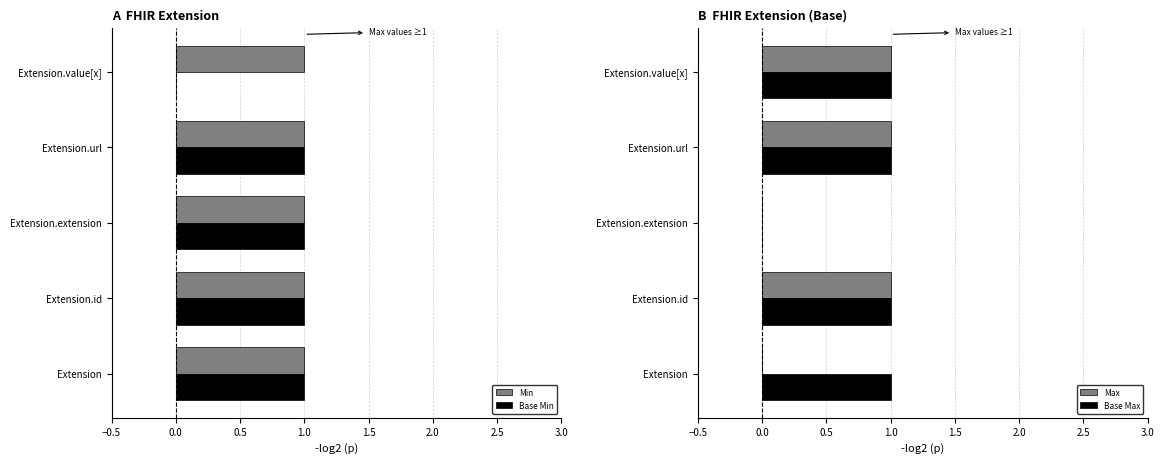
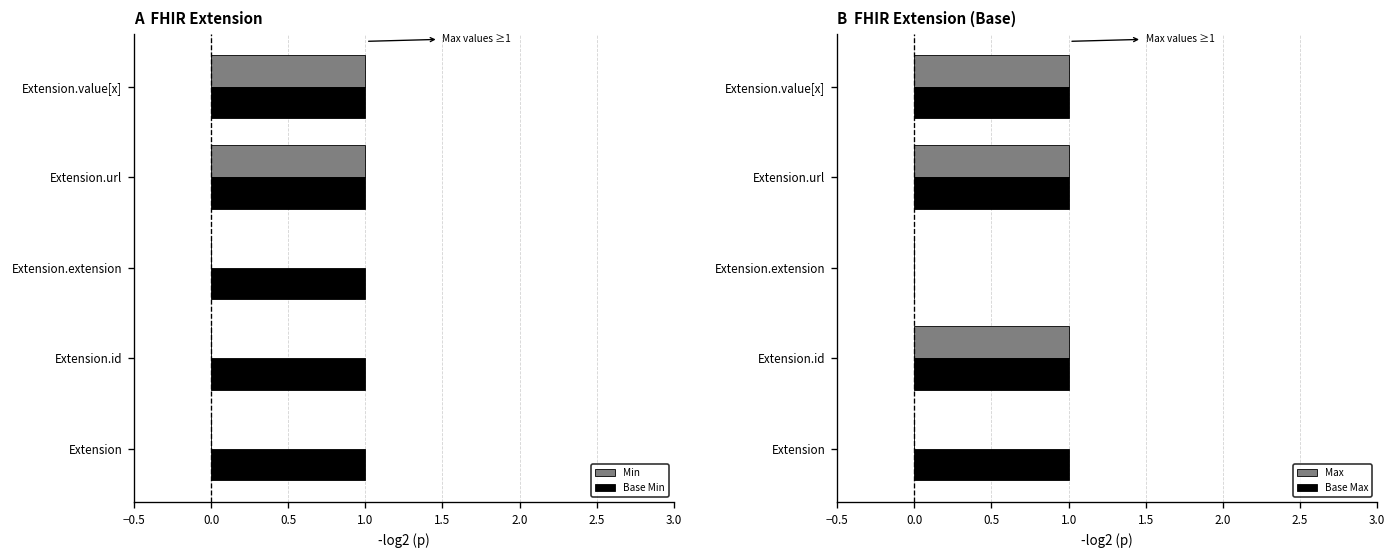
A FHIR Extension, Base Min, Extension.value[x]: 0 -> 1
A FHIR Extension, Min, Extension.extension: 1 -> 0
A FHIR Extension, Min, Extension.id: 1 -> 0
A FHIR Extension, Min, Extension: 1 -> 0
